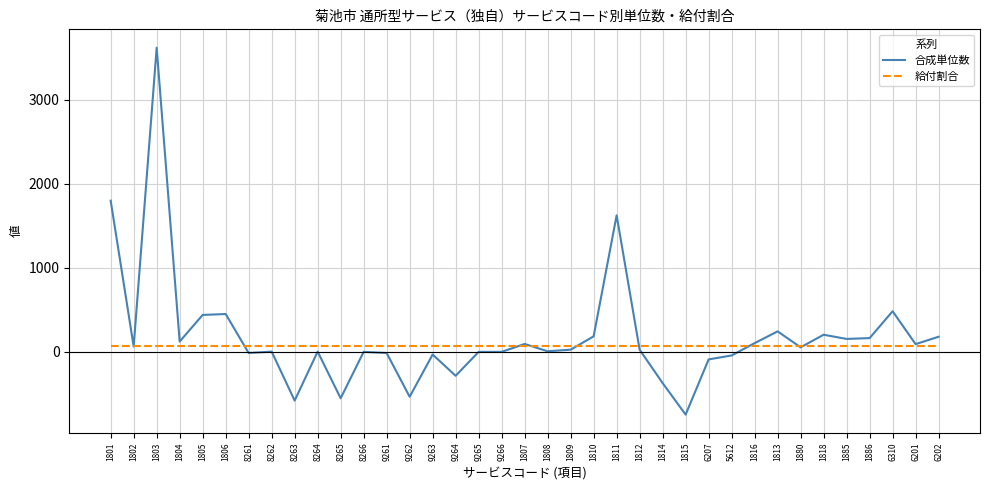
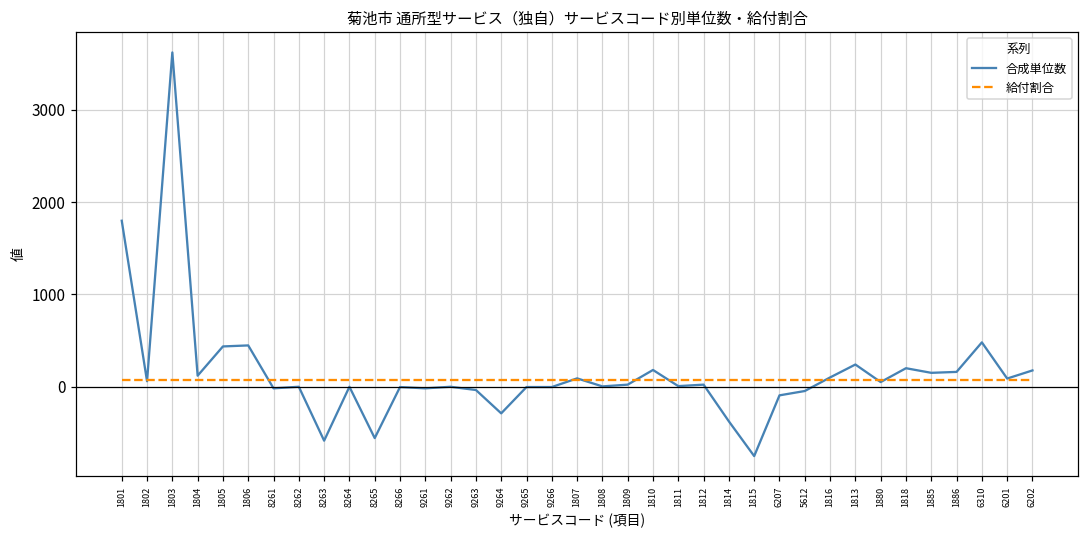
合成単位数, 9262: -500 -> 0
合成単位数, 1811: 1600 -> 0
